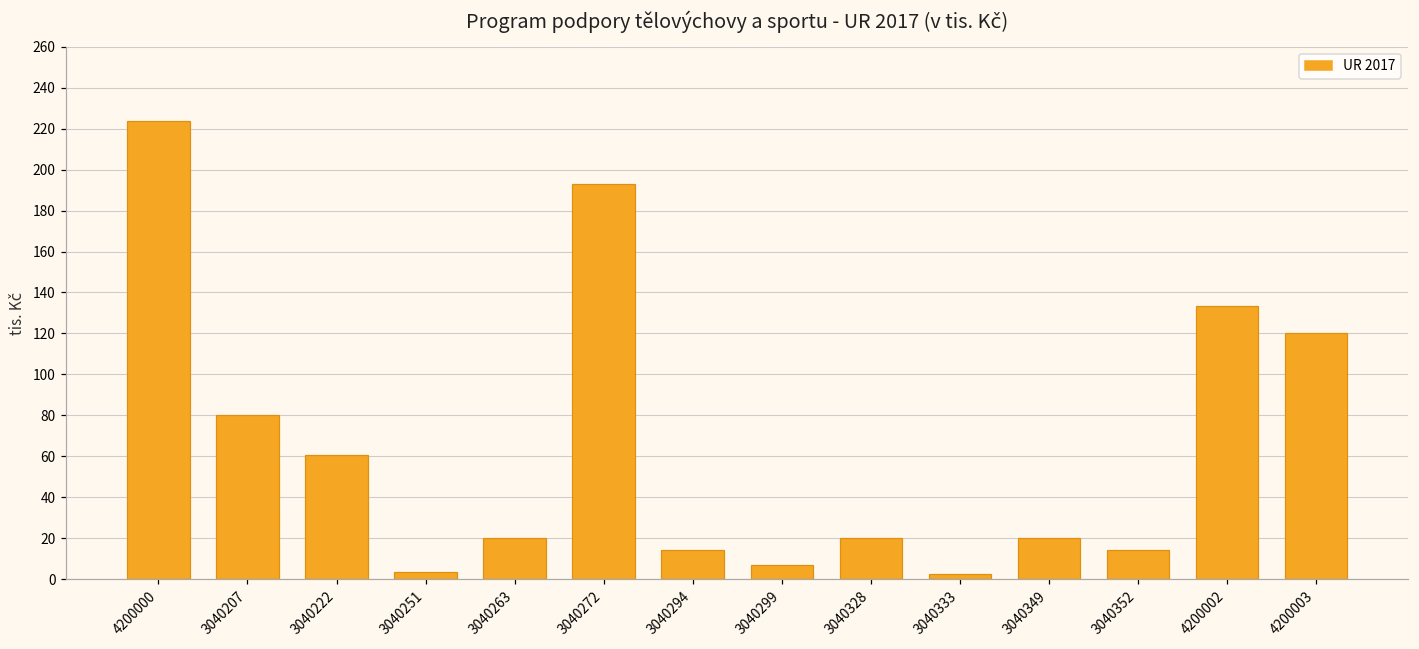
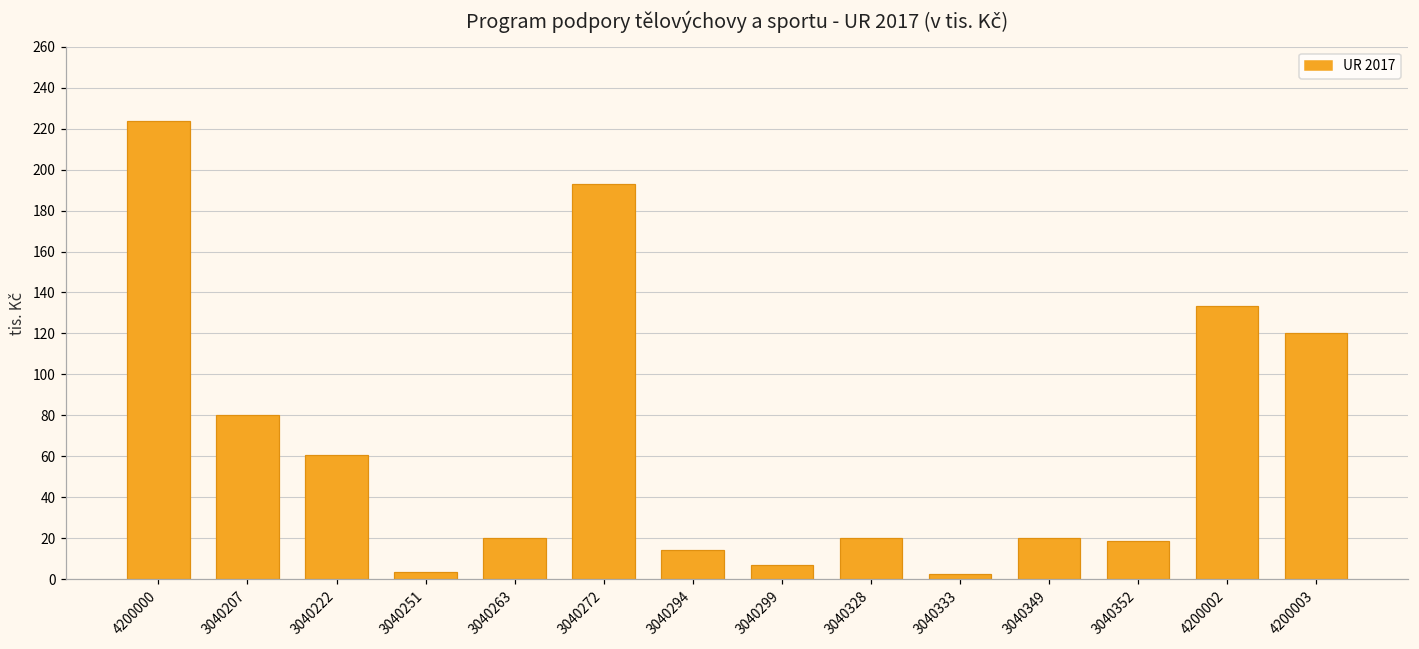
3040352: 14 -> 18
